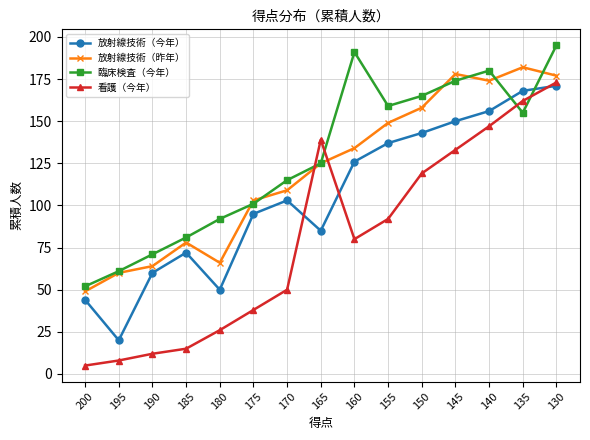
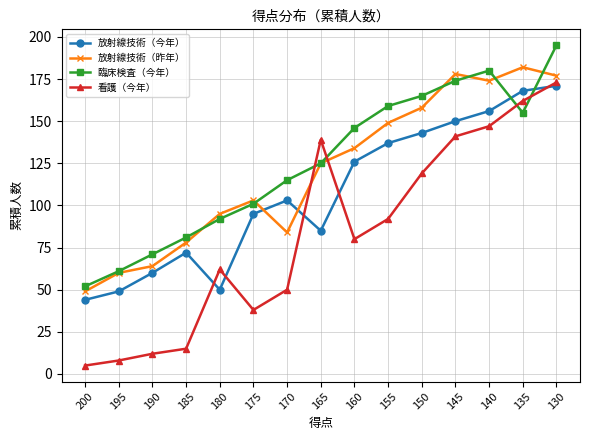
放射線技術（今年）, 195: 20 -> 49
放射線技術（昨年）, 180: 66 -> 95
看護（今年）, 180: 26 -> 62
放射線技術（昨年）, 170: 109 -> 84
臨床検査（今年）, 160: 191 -> 146
看護（今年）, 145: 133 -> 141
